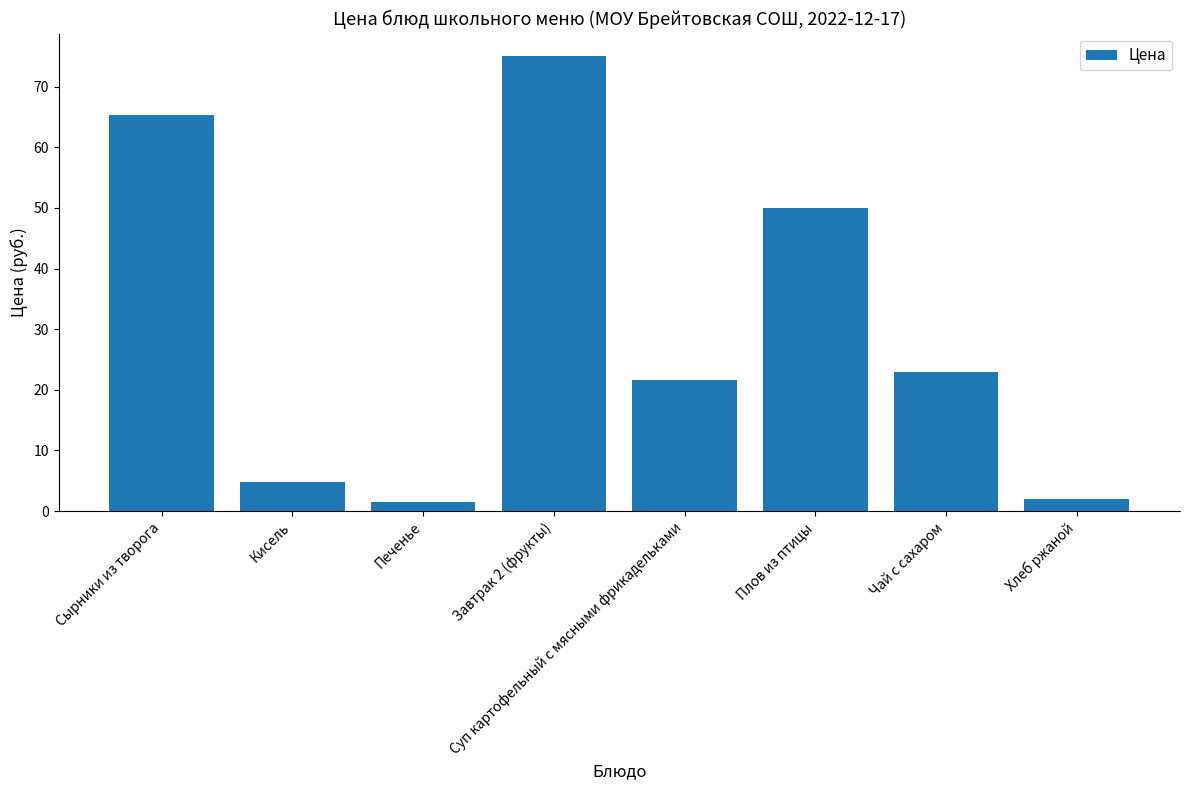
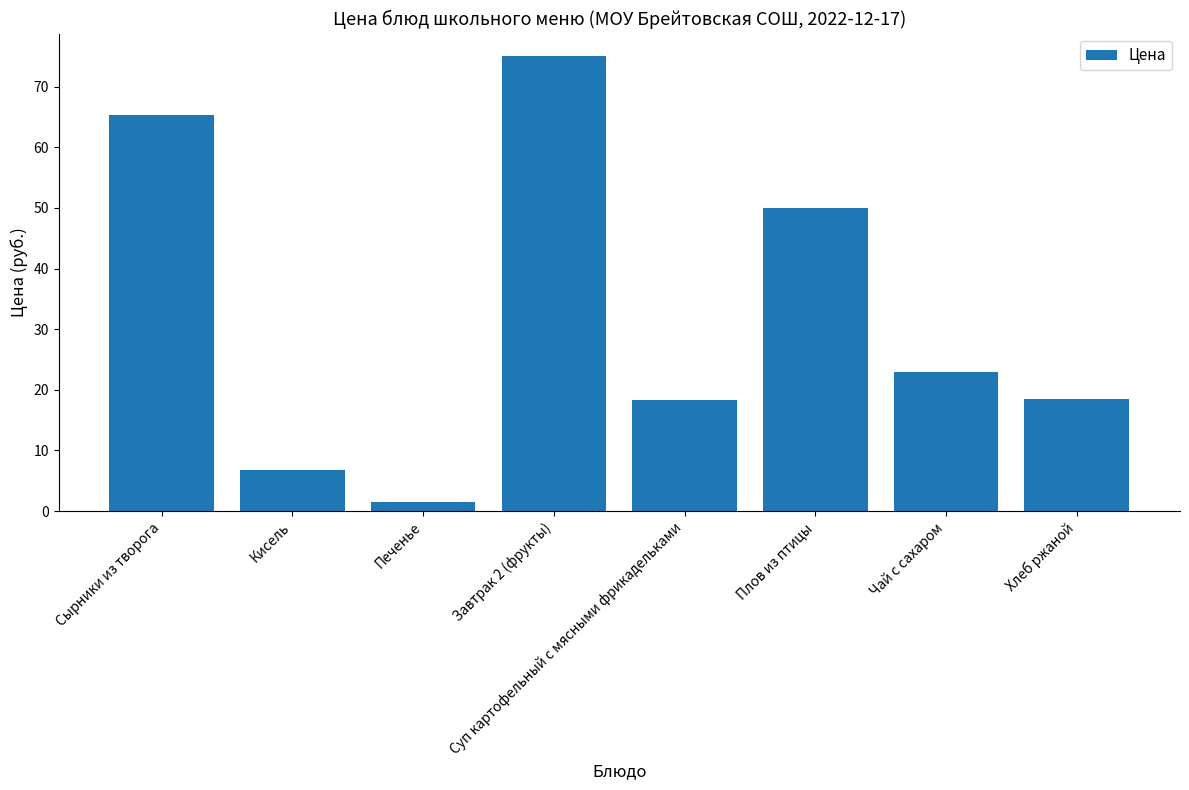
Кисель: 5 -> 7
Суп картофельный с мясными фрикадельками: 22 -> 18
Хлеб ржаной: 2 -> 19
